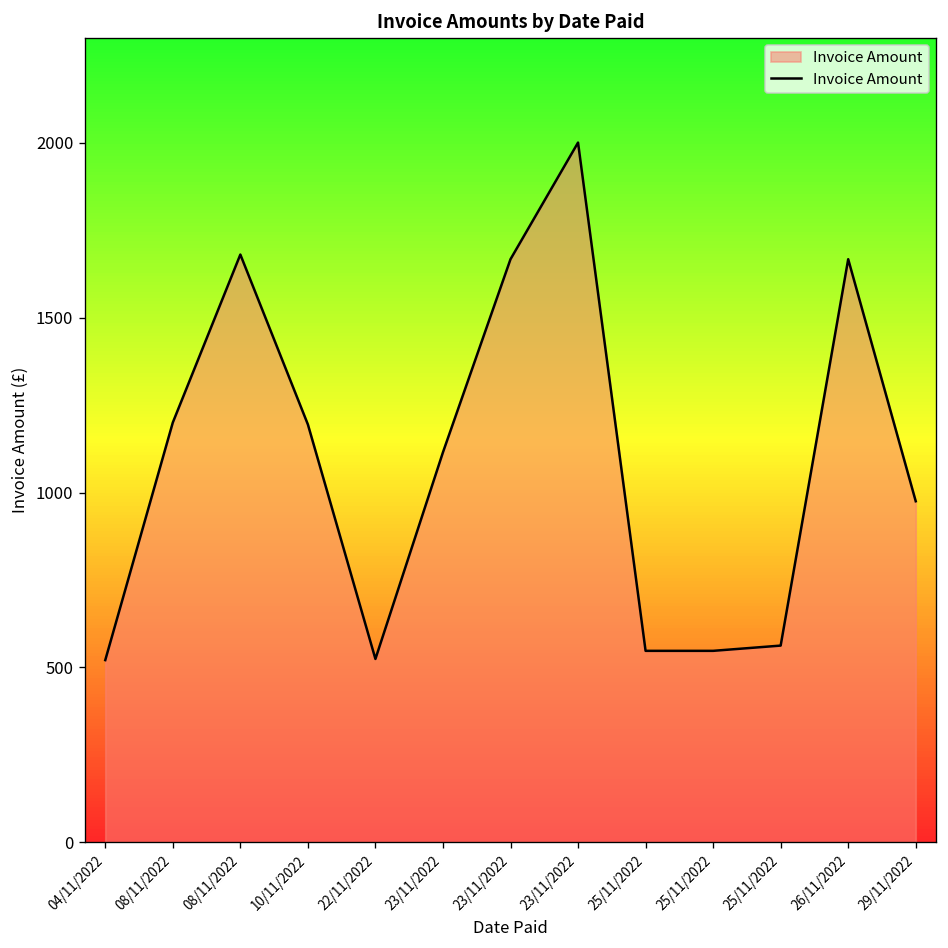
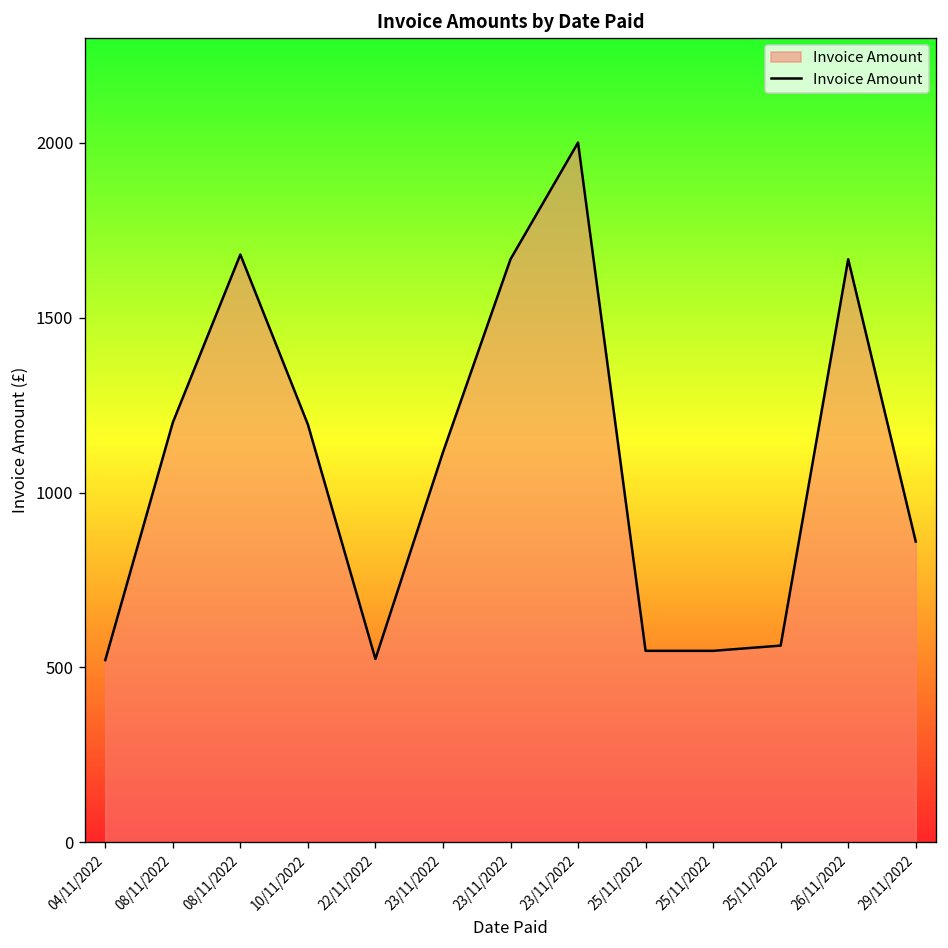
29/11/2022: 980 -> 860
